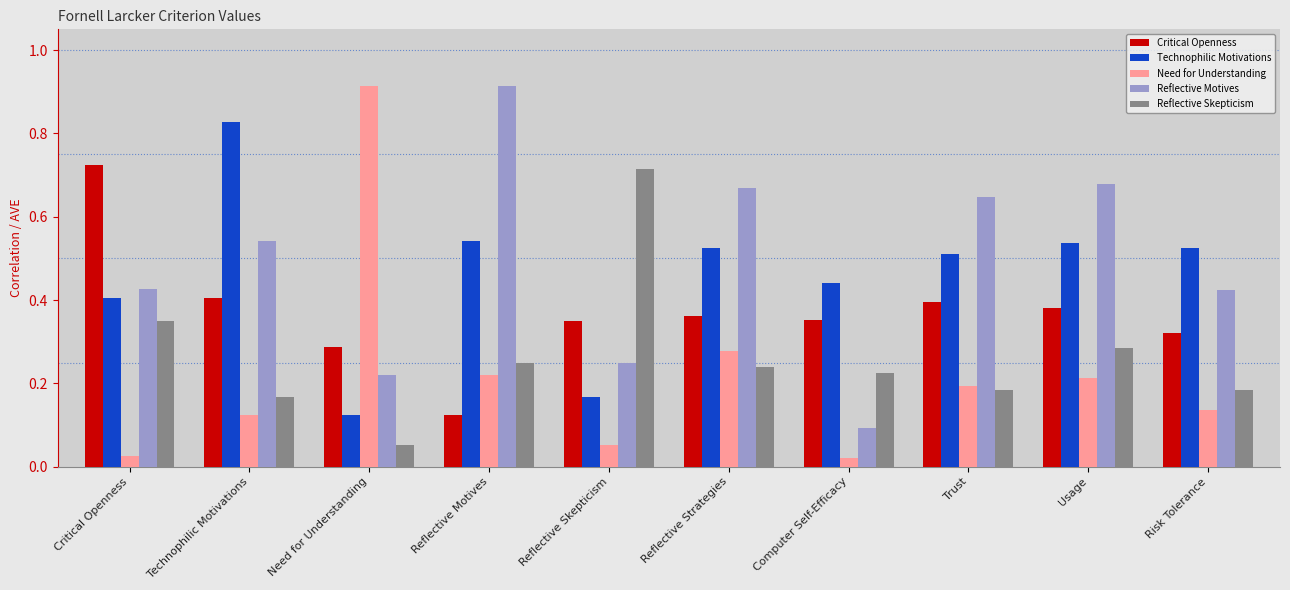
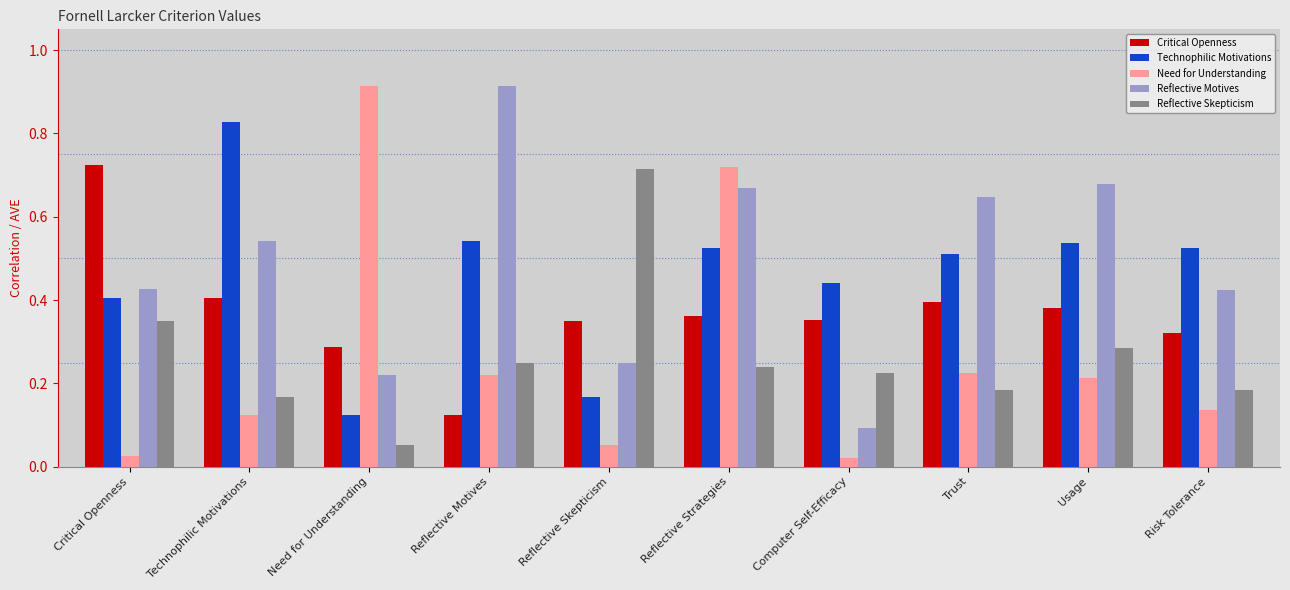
Need for Understanding, Reflective Strategies: 0.28 -> 0.72
Need for Understanding, Trust: 0.19 -> 0.23
